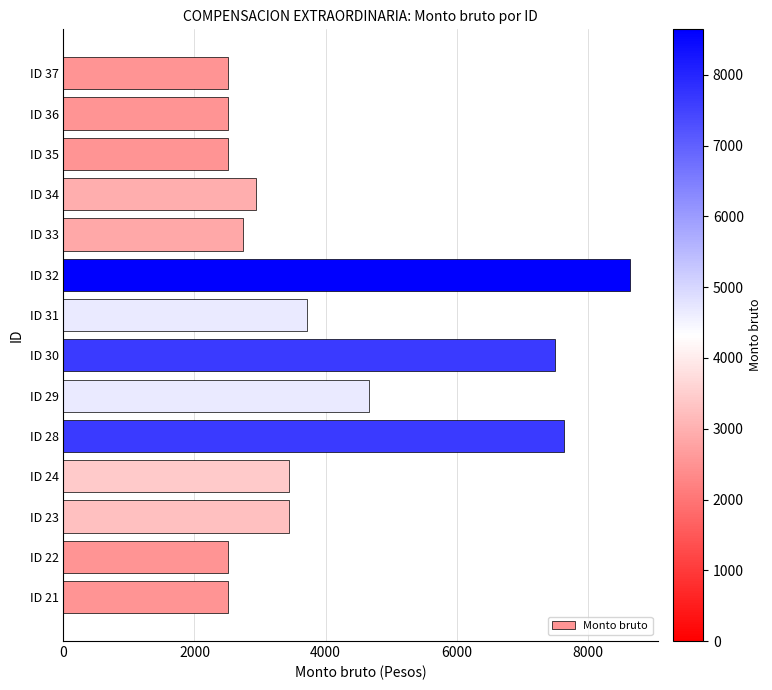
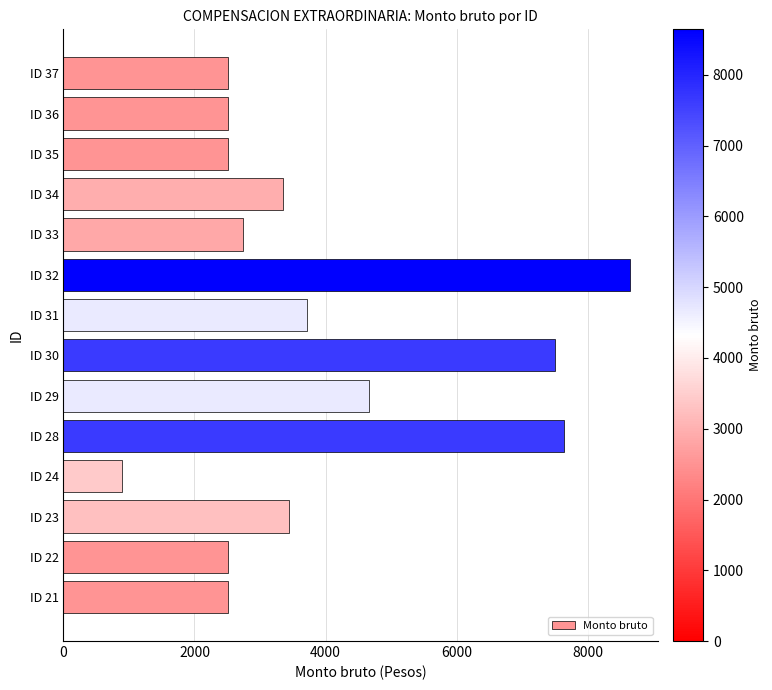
ID 34: 2900 -> 3300
ID 24: 3400 -> 900
